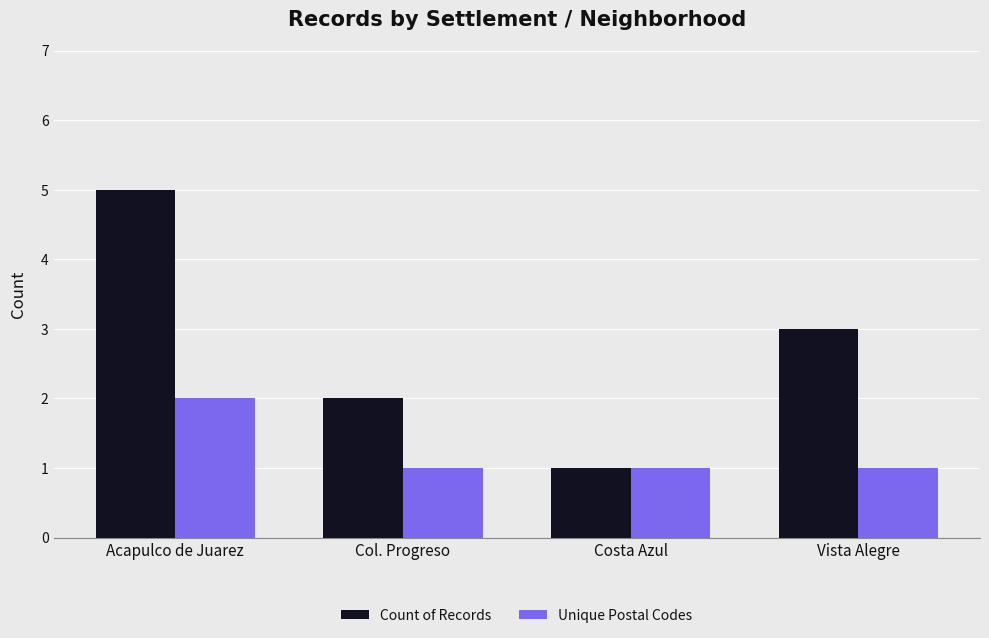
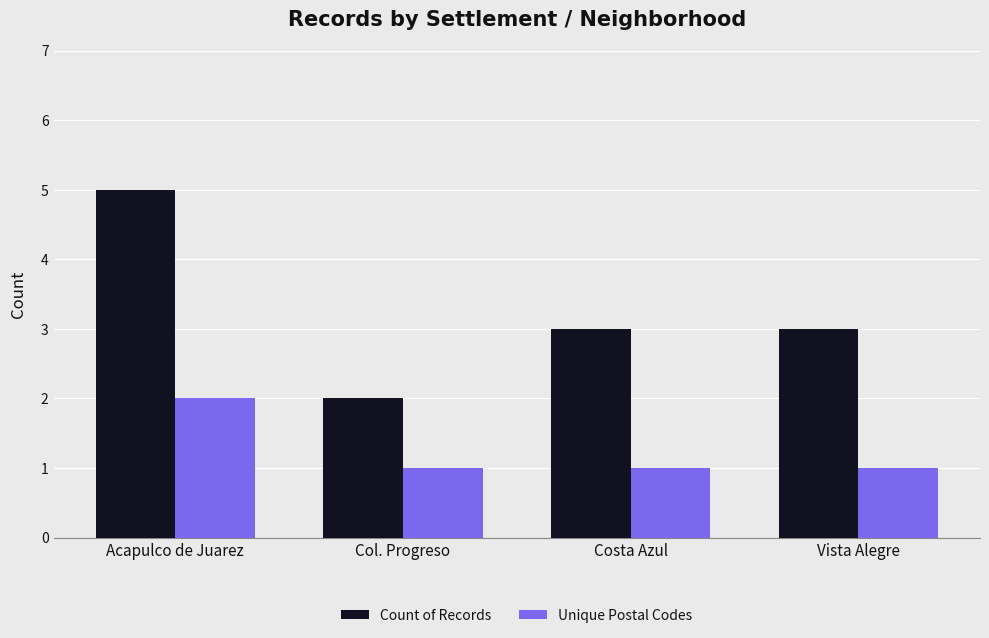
Count of Records, Costa Azul: 1 -> 3
